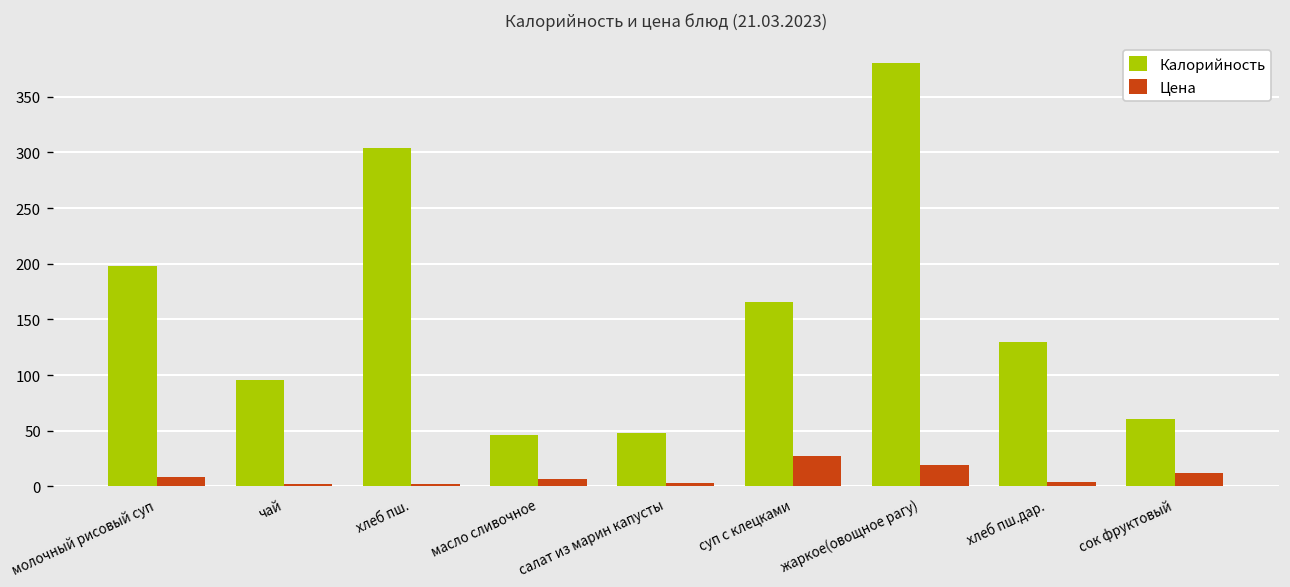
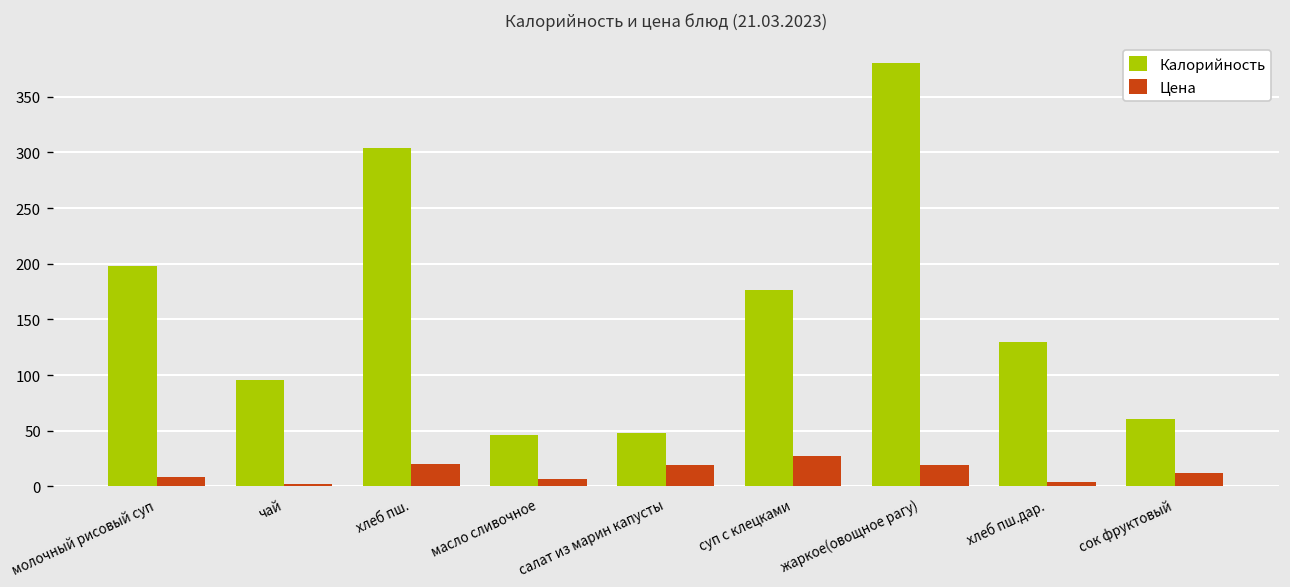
Цена, хлеб пш.: 0 -> 20
Цена, салат из марин капусты: 0 -> 20
Калорийность, суп с клецками: 170 -> 180
